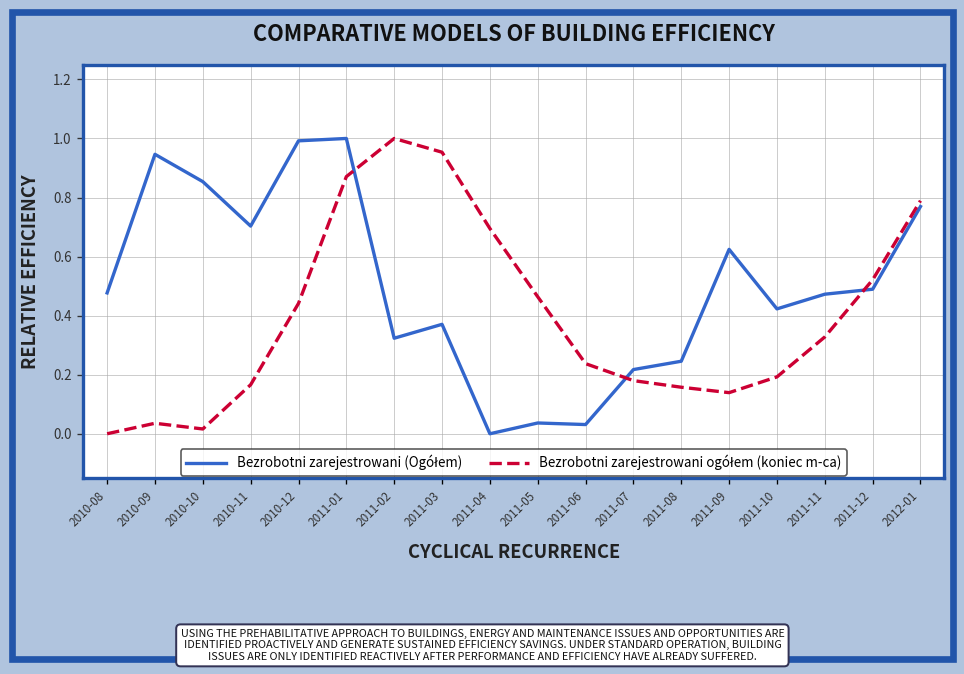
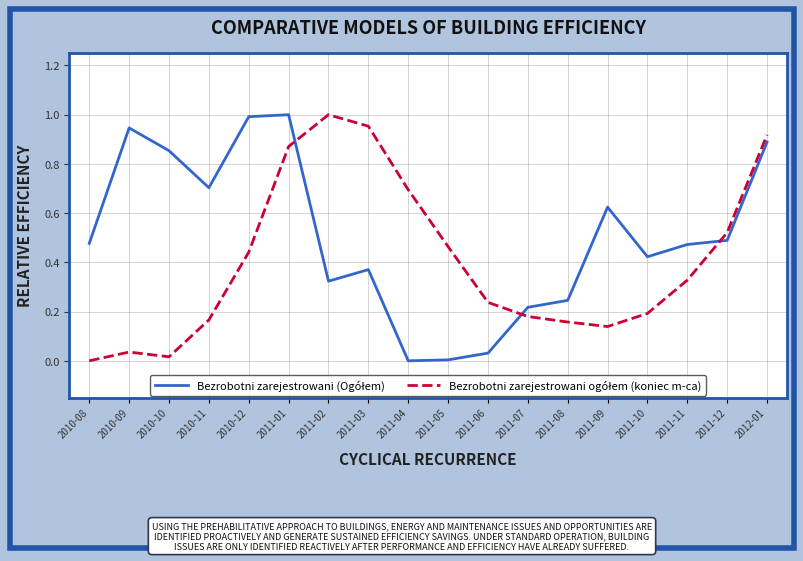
Bezrobotni zarejestrowani (Ogółem), 2011-05: 0.04 -> 0.00
Bezrobotni zarejestrowani (Ogółem), 2012-01: 0.77 -> 0.89
Bezrobotni zarejestrowani ogółem (koniec m-ca), 2012-01: 0.79 -> 0.92
